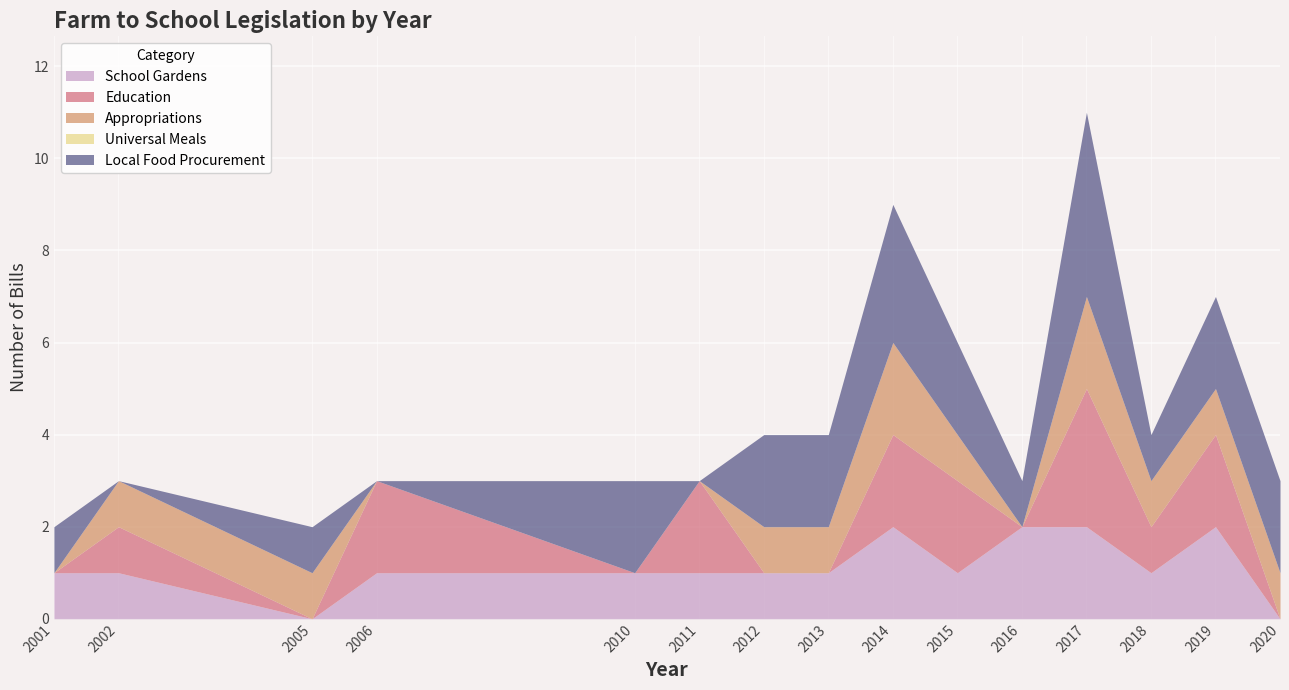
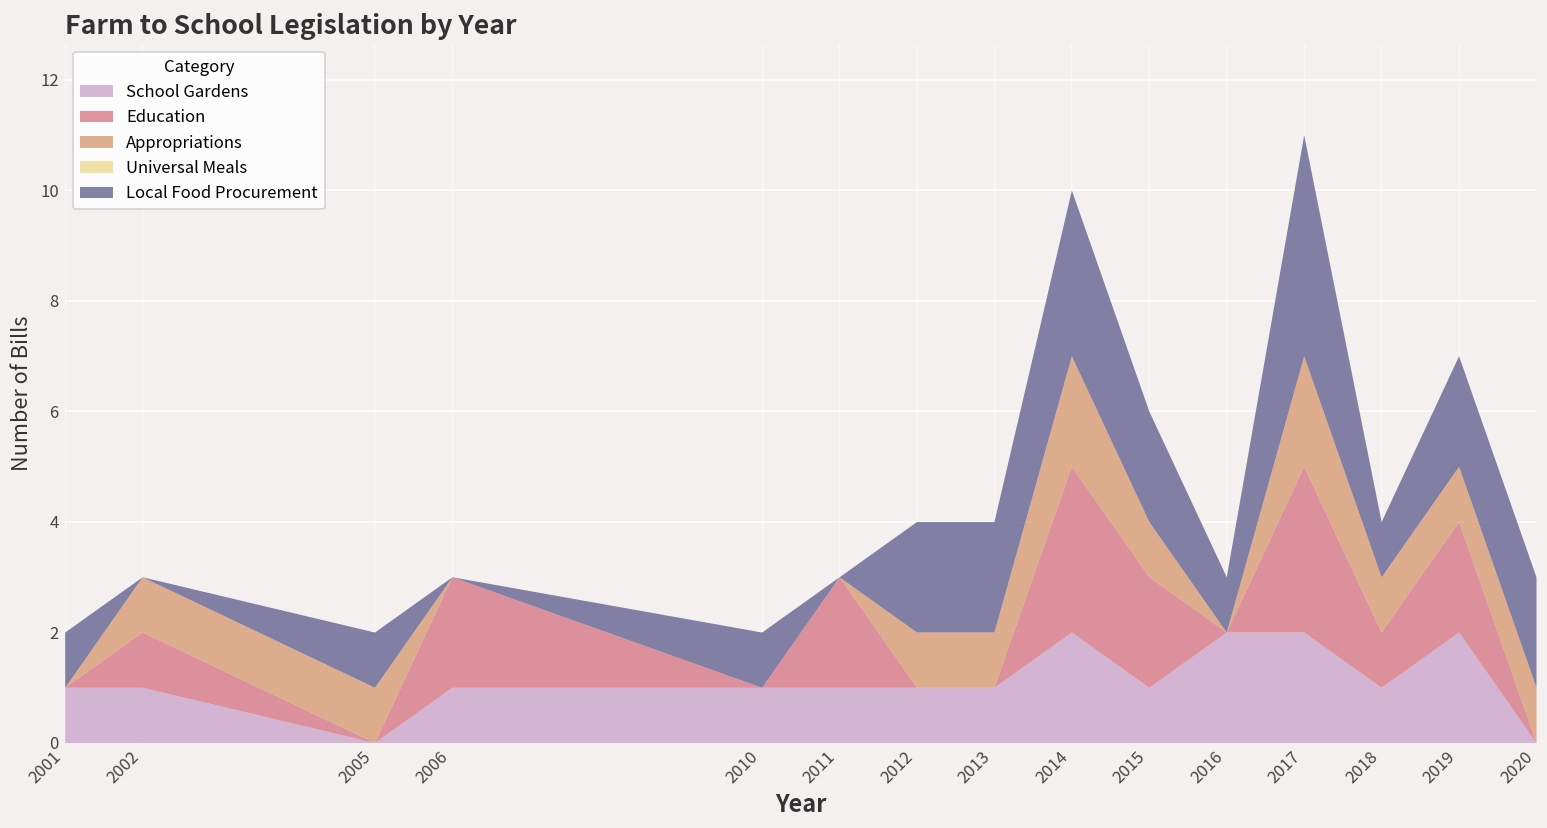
Local Food Procurement, 2010: 2 -> 1
Education, 2014: 2 -> 3
